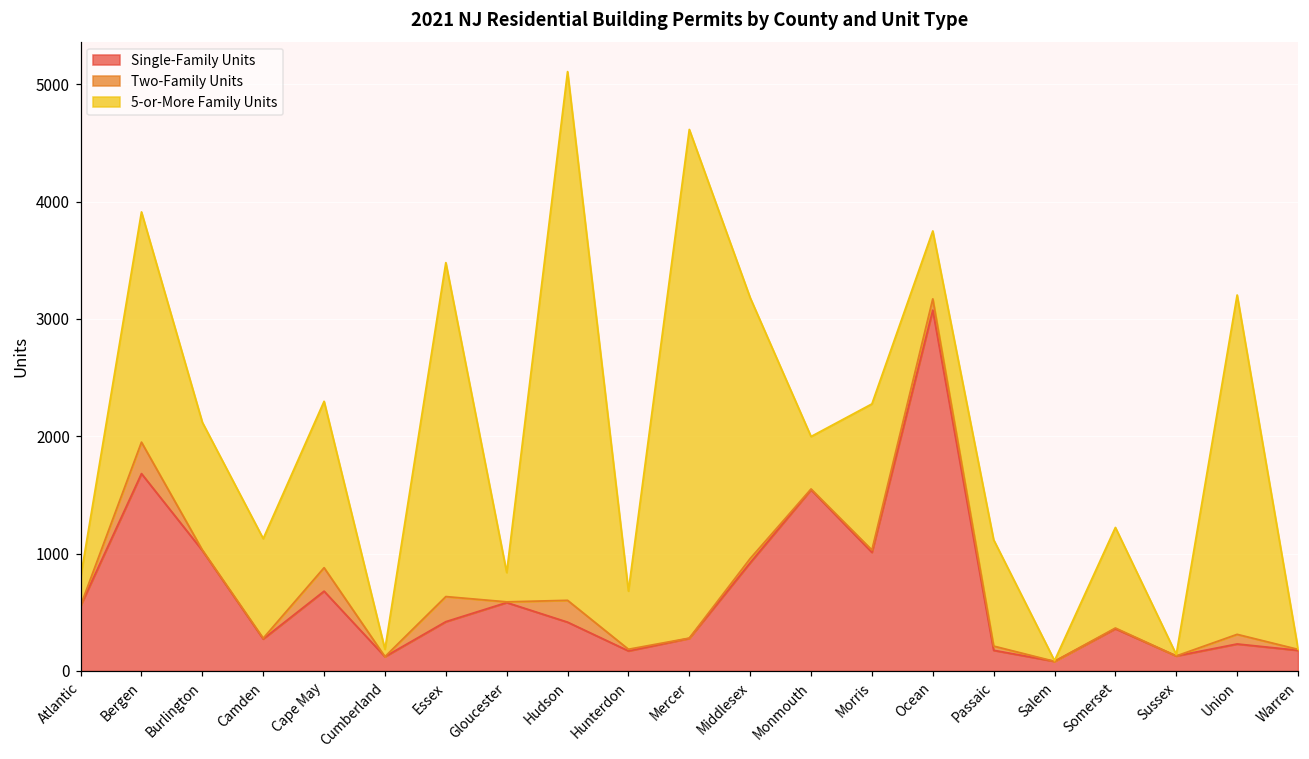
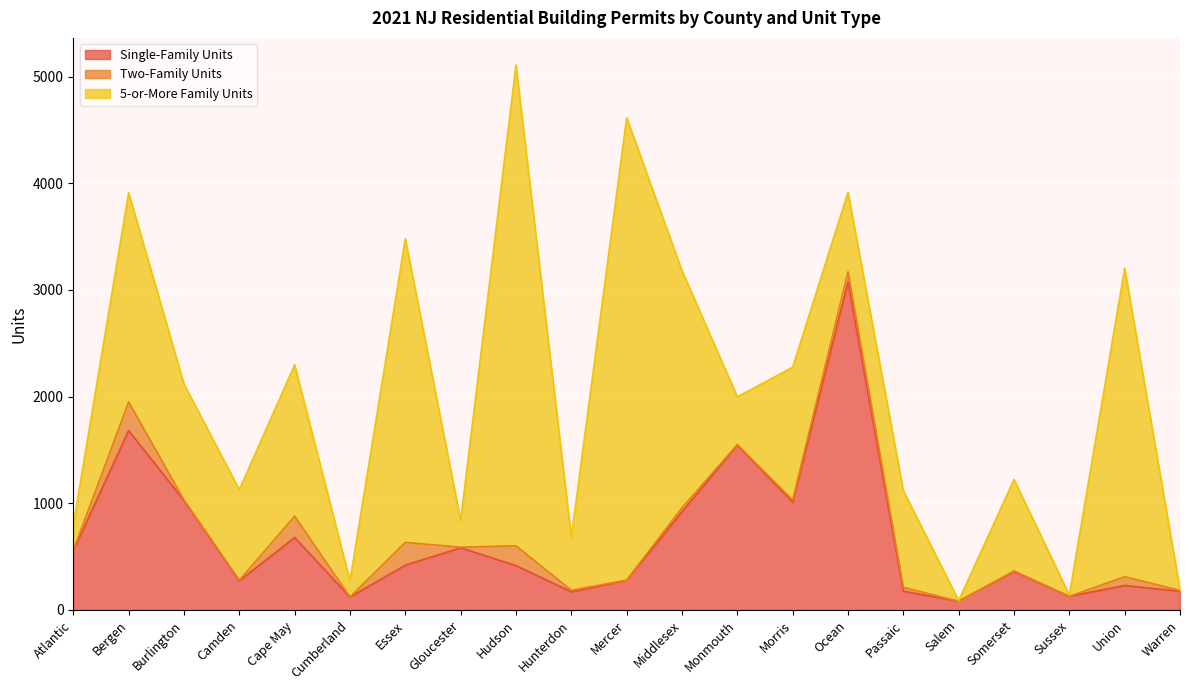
5-or-More Family Units, Cumberland: 60 -> 150
5-or-More Family Units, Ocean: 580 -> 750
